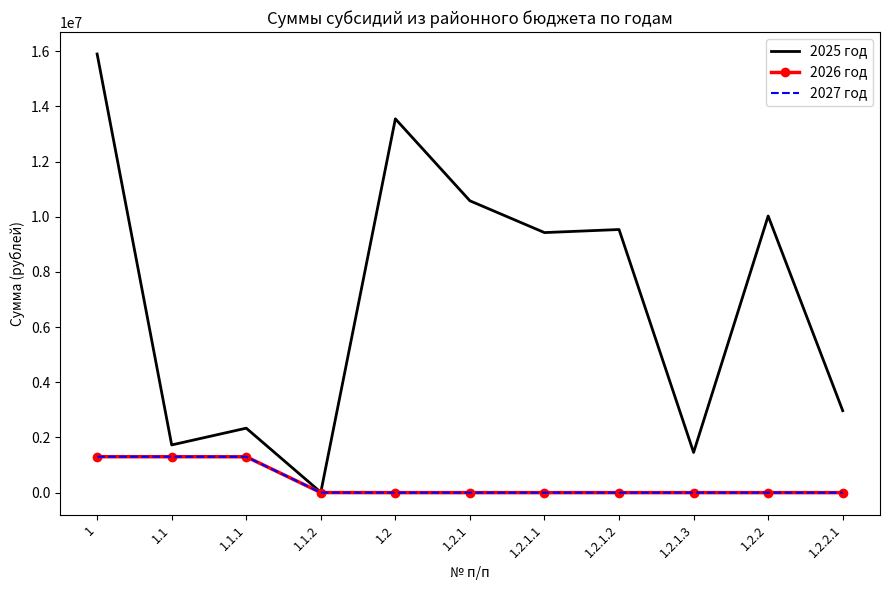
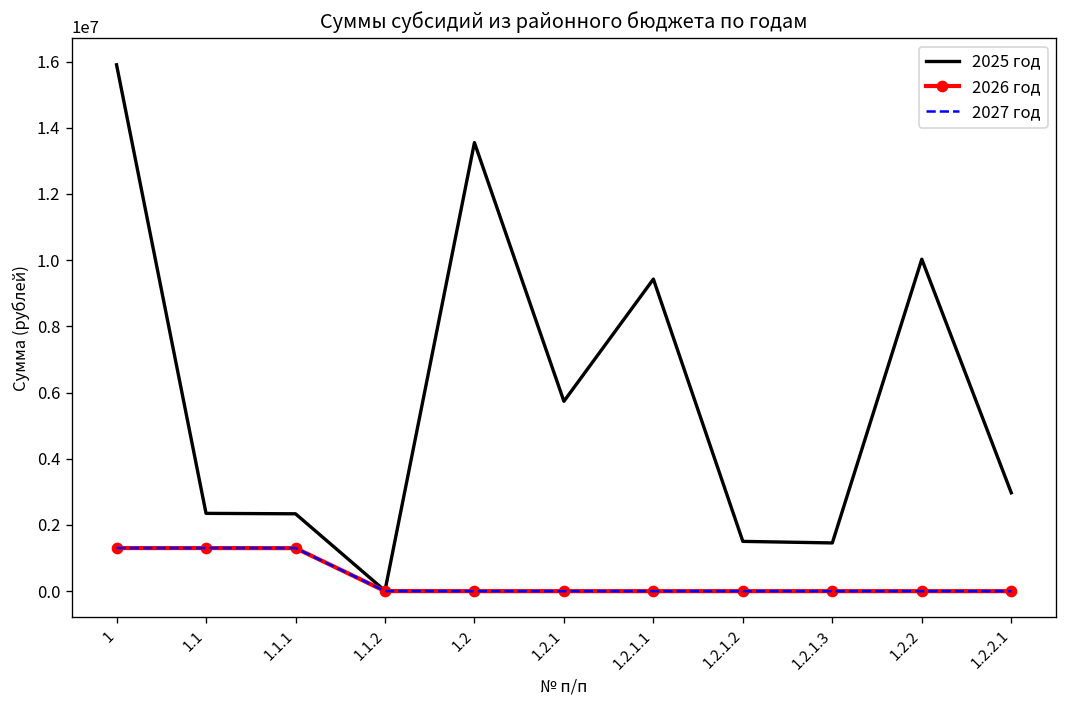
2025 год, 1.1: 1700000 -> 2400000
2025 год, 1.2.1: 10600000 -> 5700000
2025 год, 1.2.1.2: 9500000 -> 1500000
